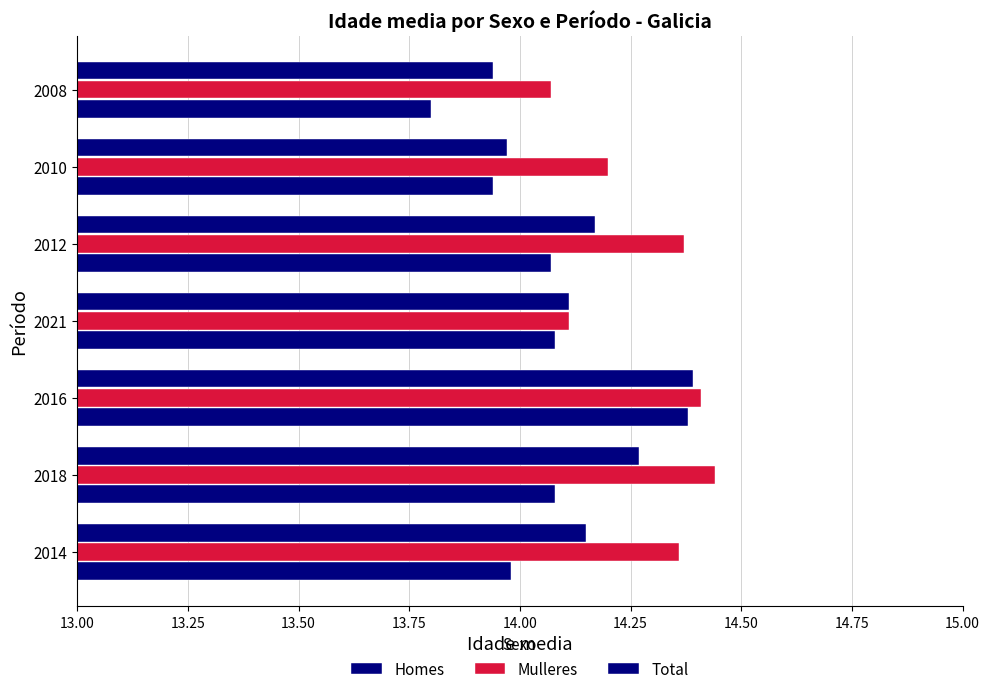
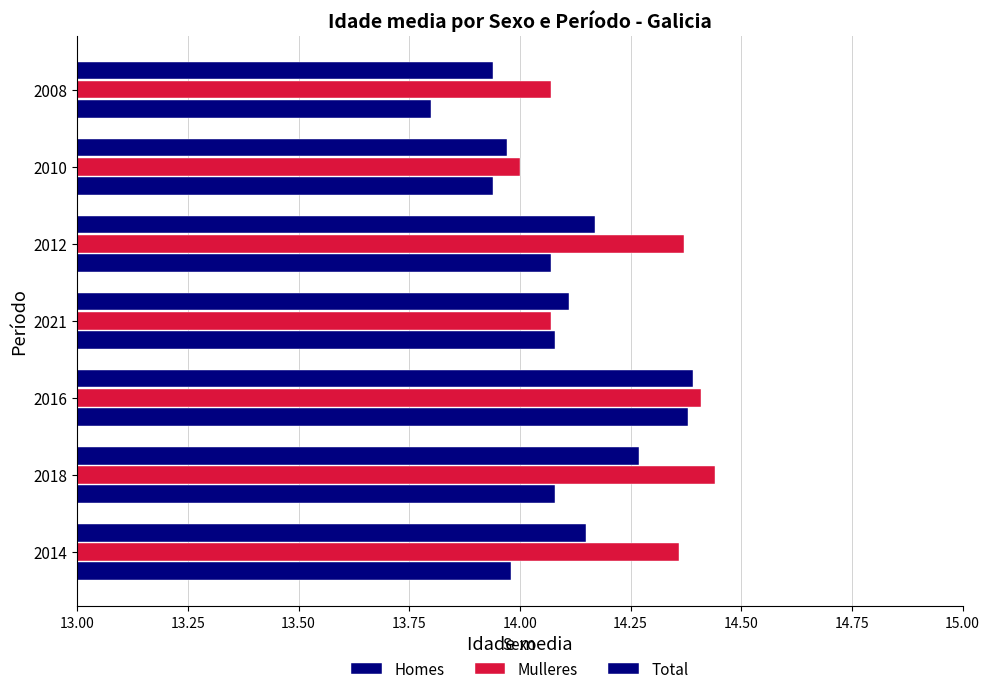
Mulleres, 2010: 14.2 -> 14.0
Mulleres, 2021: 14.11 -> 14.07
